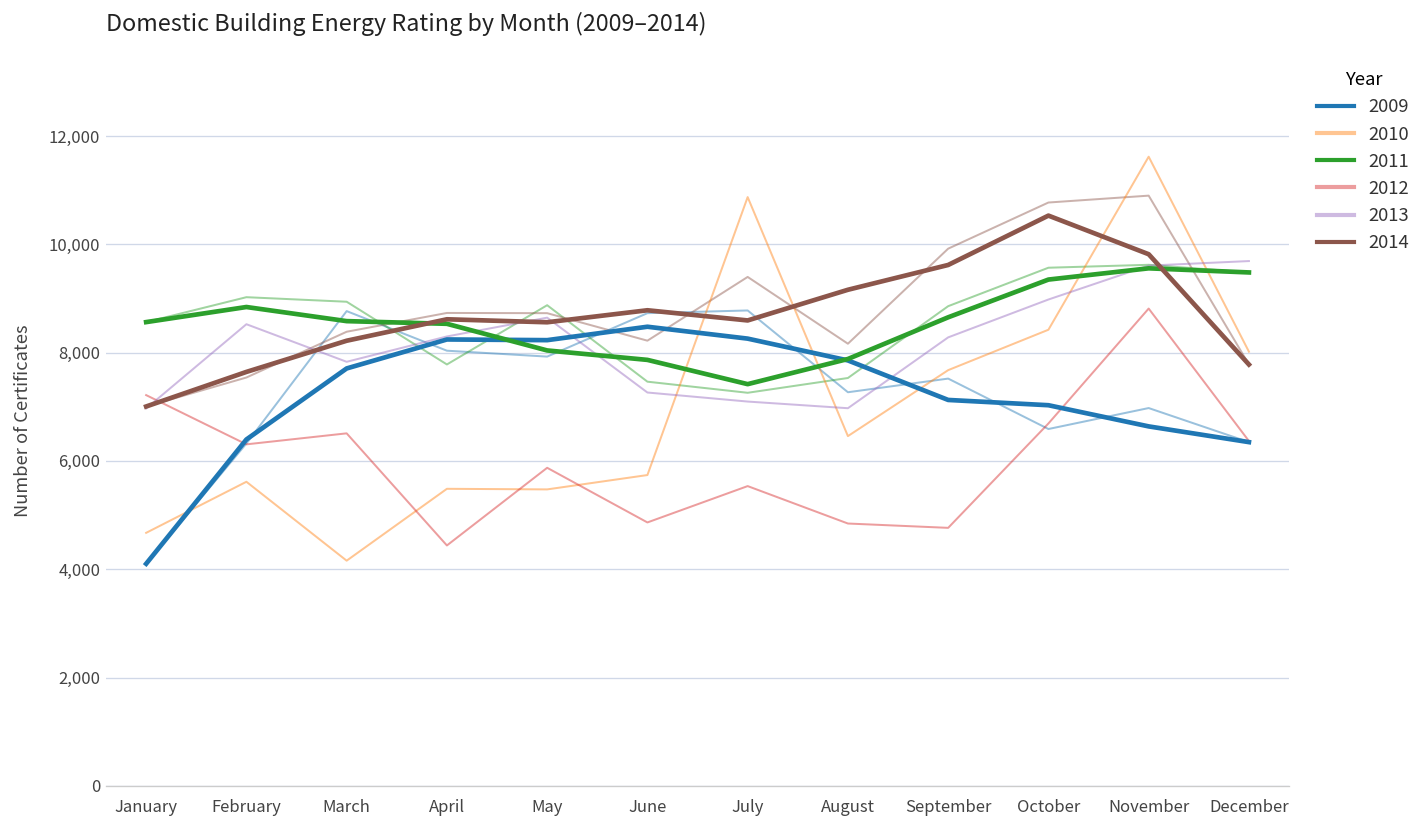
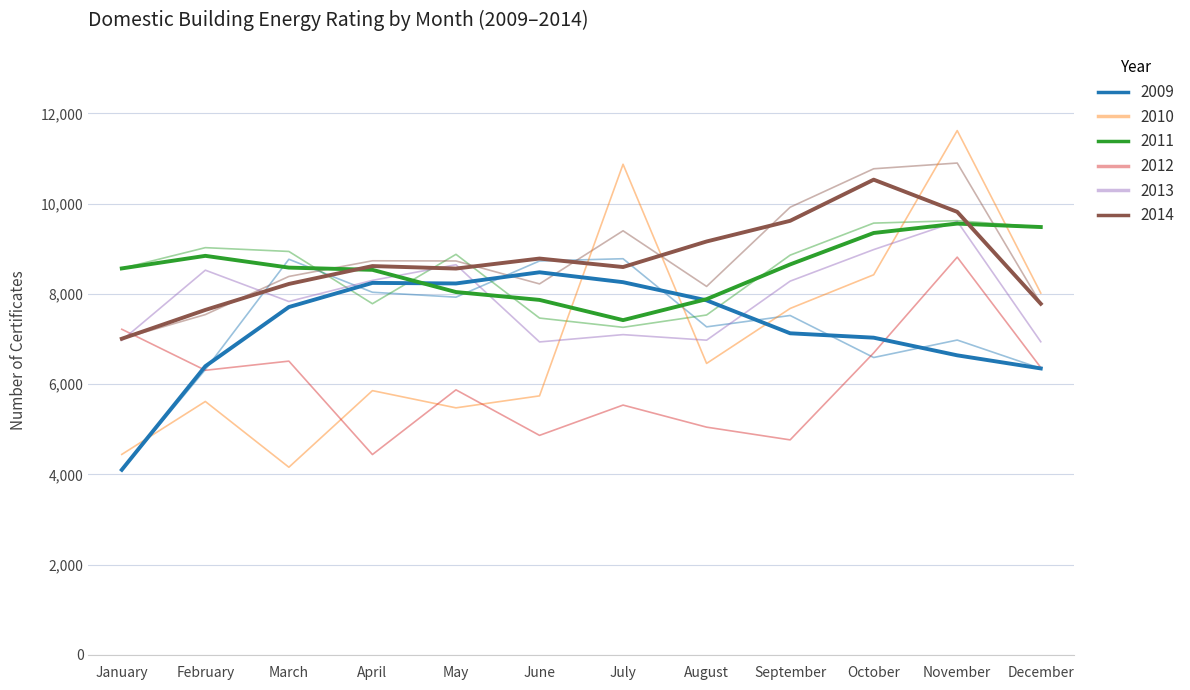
2010, January: 4,700 -> 4,400
2010, April: 5,500 -> 5,900
2013, June: 7,300 -> 6,900
2012, August: 4,800 -> 5,000
2013, December: 9,700 -> 6,900
